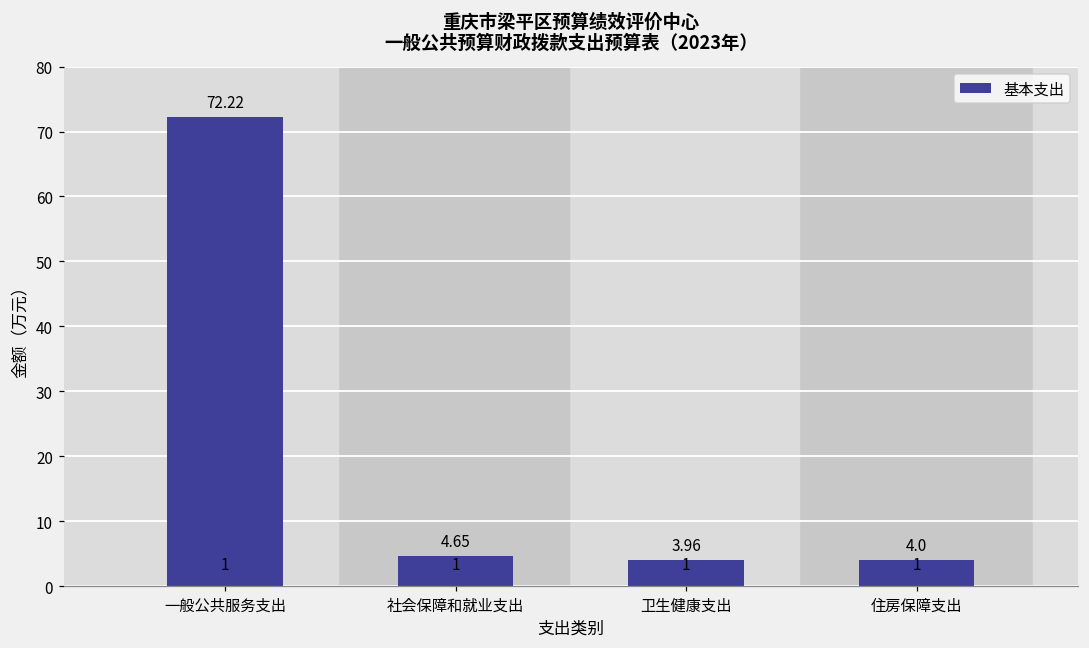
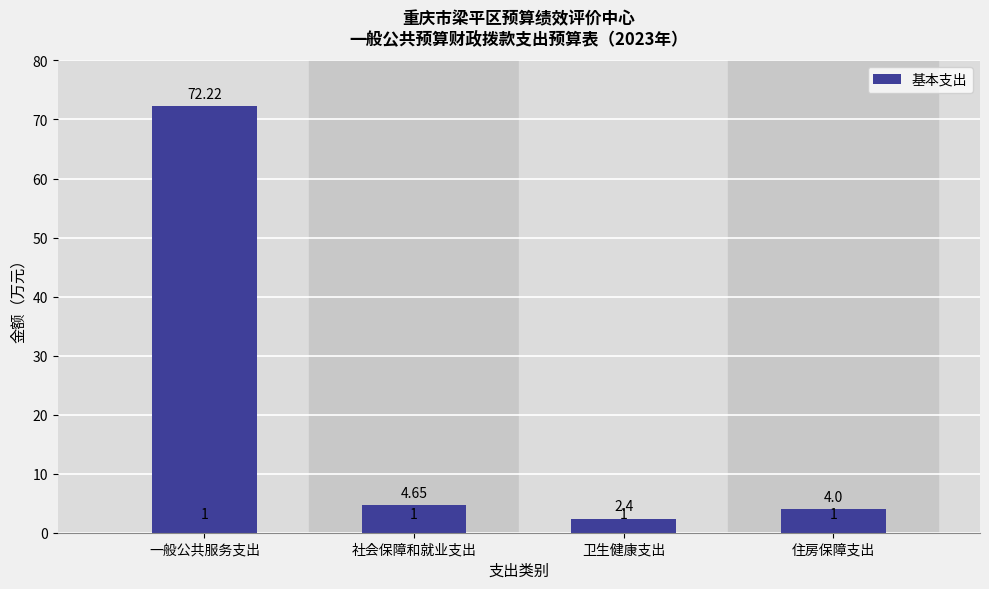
卫生健康支出: 3.96 -> 2.4
